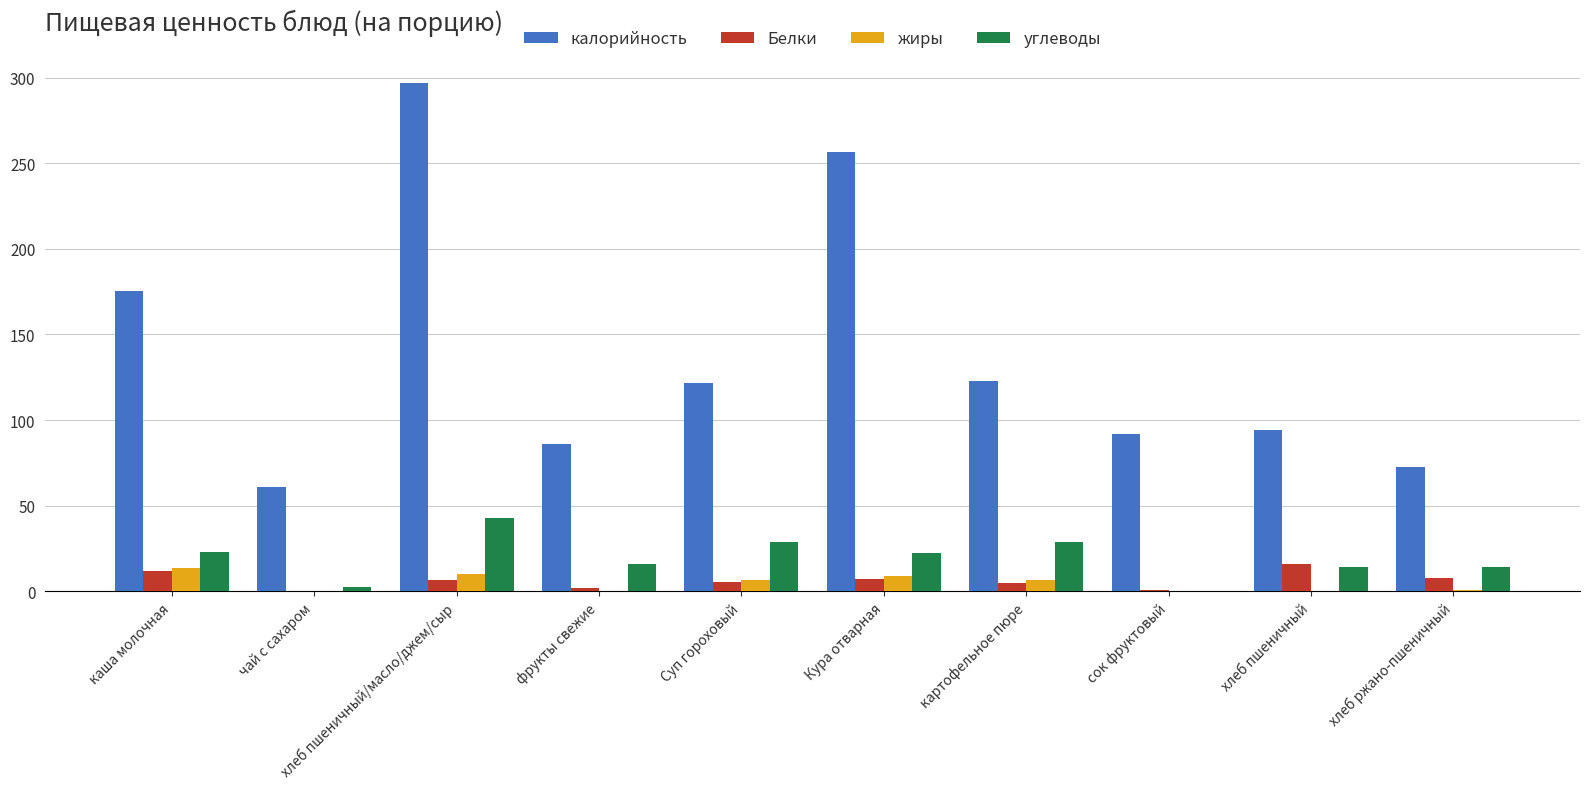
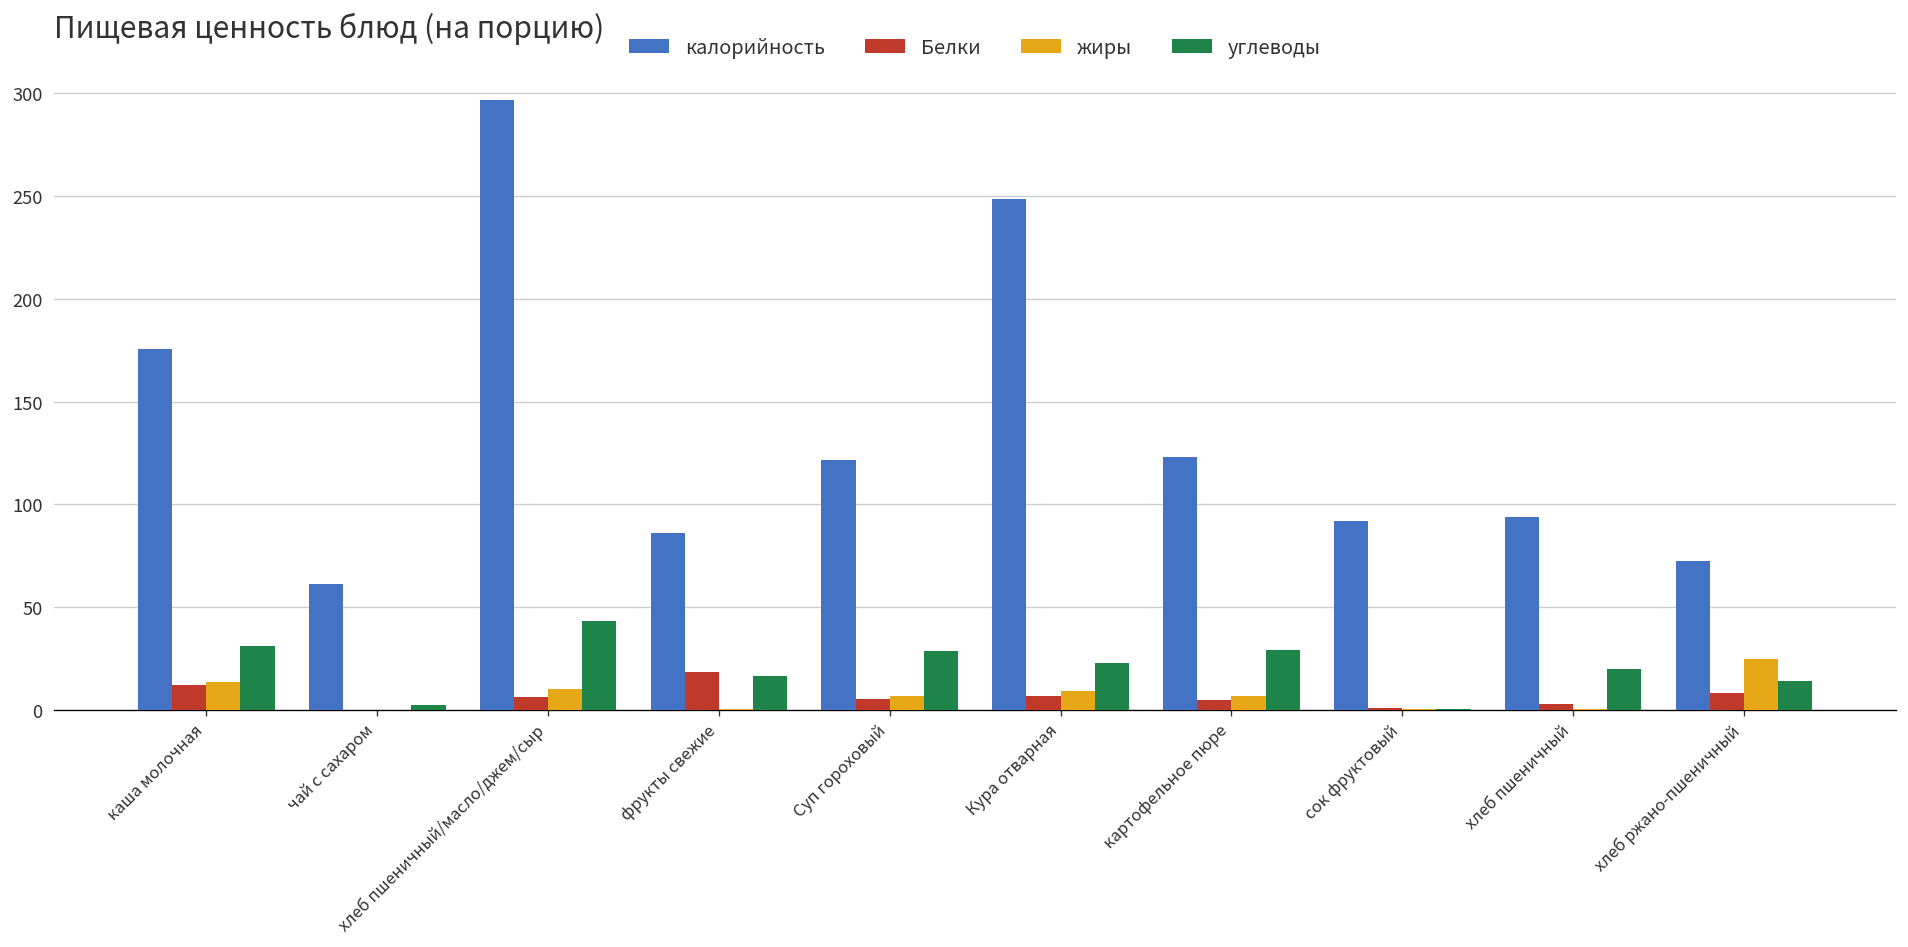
углеводы, каша молочная: 23 -> 31
Белки, фрукты свежие: 2 -> 19
калорийность, Кура отварная: 257 -> 249
Белки, хлеб пшеничный: 16 -> 3
углеводы, хлеб пшеничный: 14 -> 20
жиры, хлеб ржано-пшеничный: 1 -> 25
